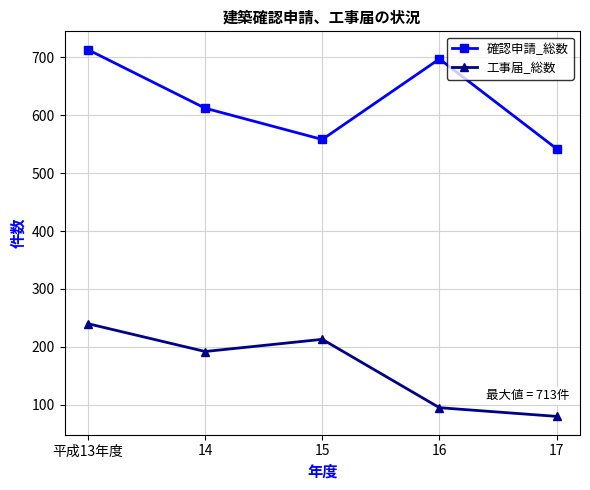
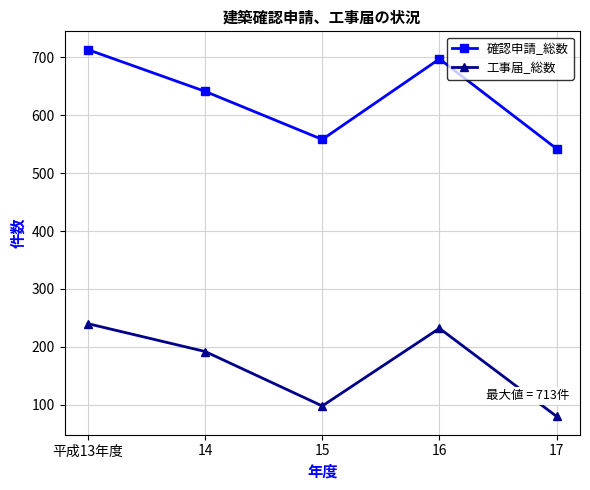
確認申請_総数, 14: 610 -> 640
工事届_総数, 15: 210 -> 100
工事届_総数, 16: 100 -> 230
